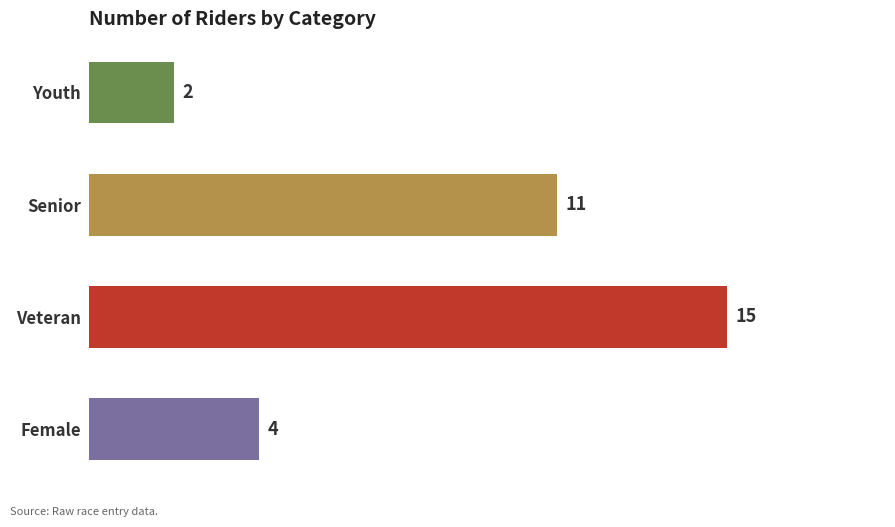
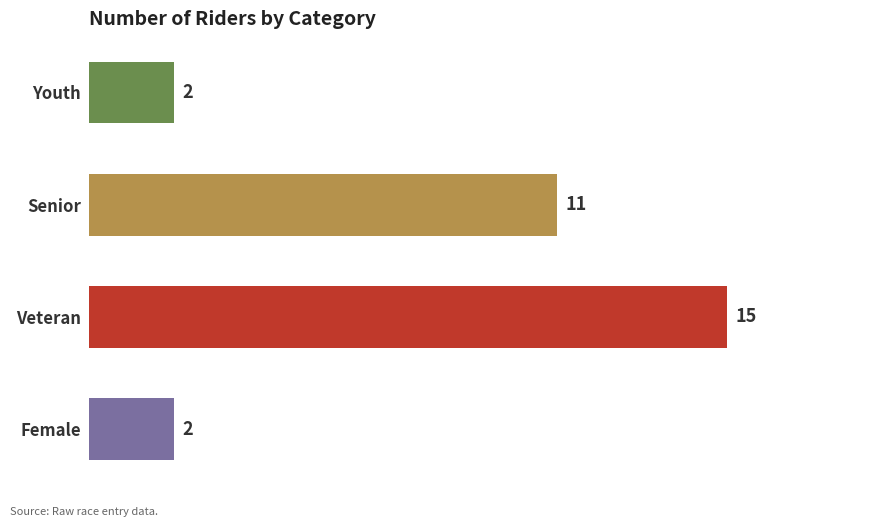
Female: 4 -> 2
